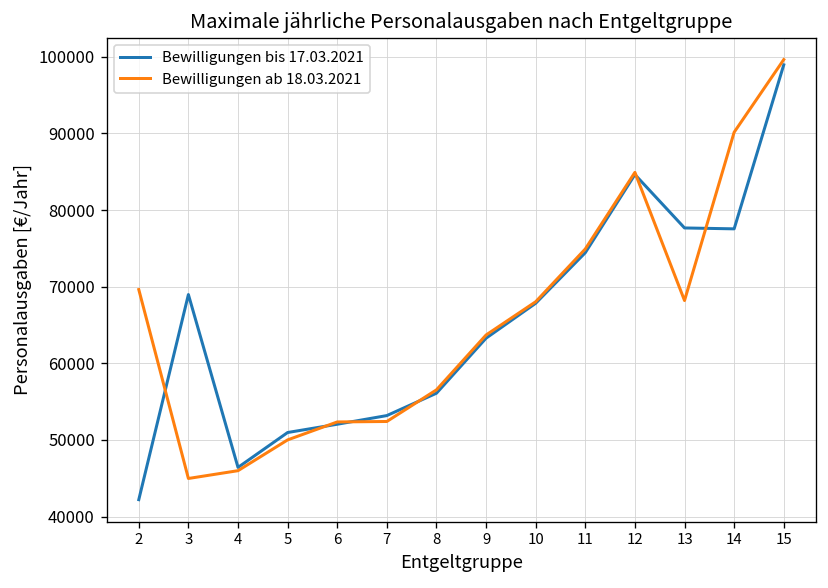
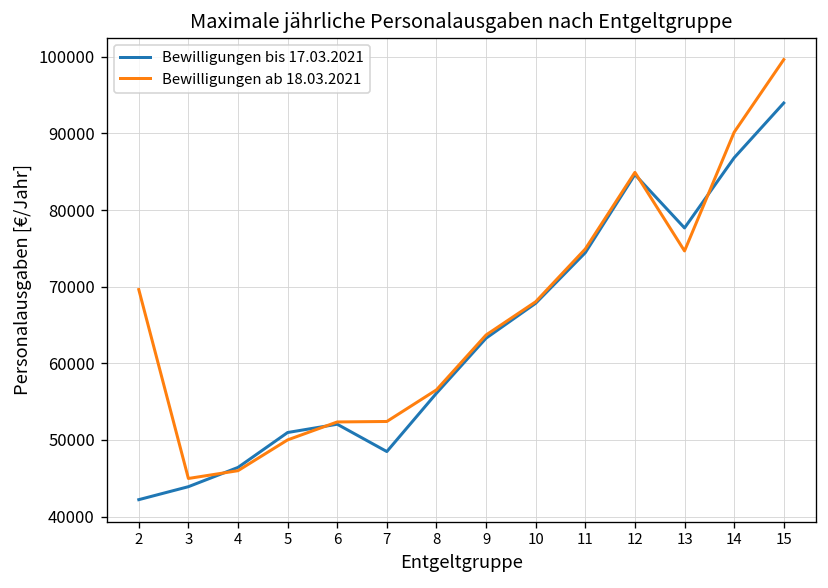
Bewilligungen bis 17.03.2021, 3: 69000 -> 44000
Bewilligungen bis 17.03.2021, 7: 53000 -> 48000
Bewilligungen ab 18.03.2021, 13: 68000 -> 75000
Bewilligungen bis 17.03.2021, 14: 78000 -> 87000
Bewilligungen bis 17.03.2021, 15: 99000 -> 94000
